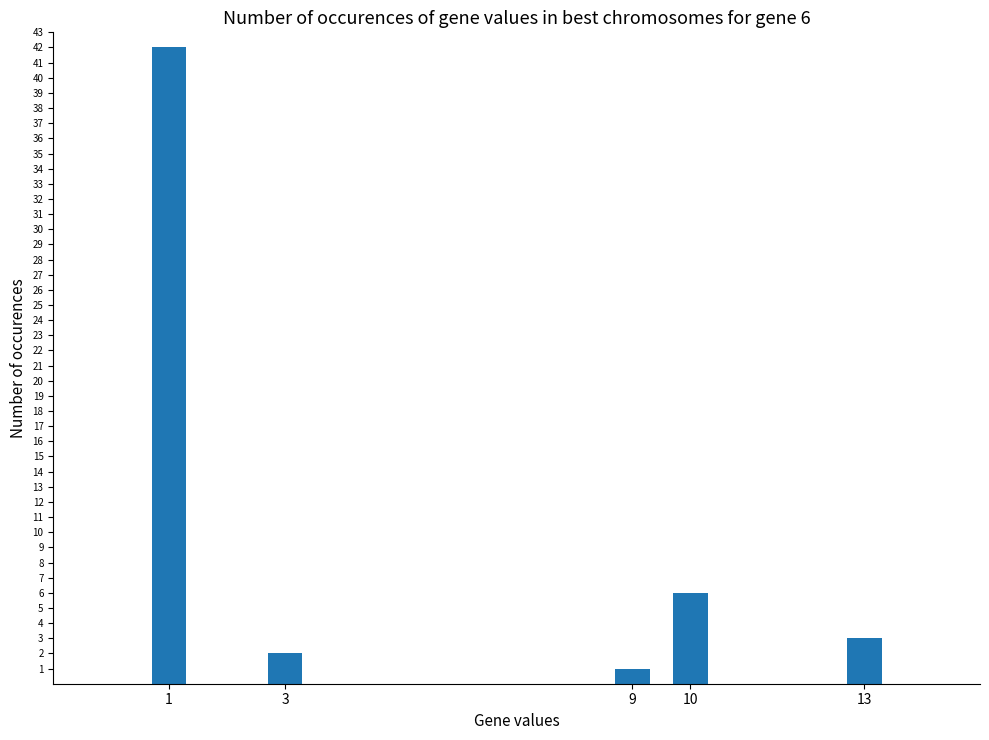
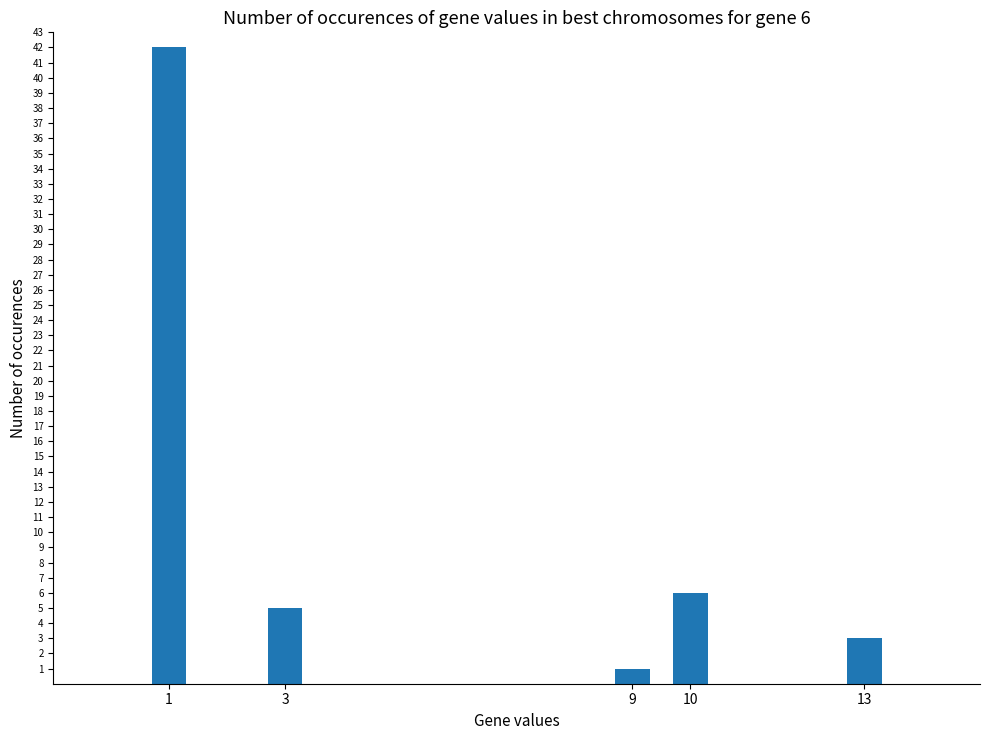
3: 2 -> 5
